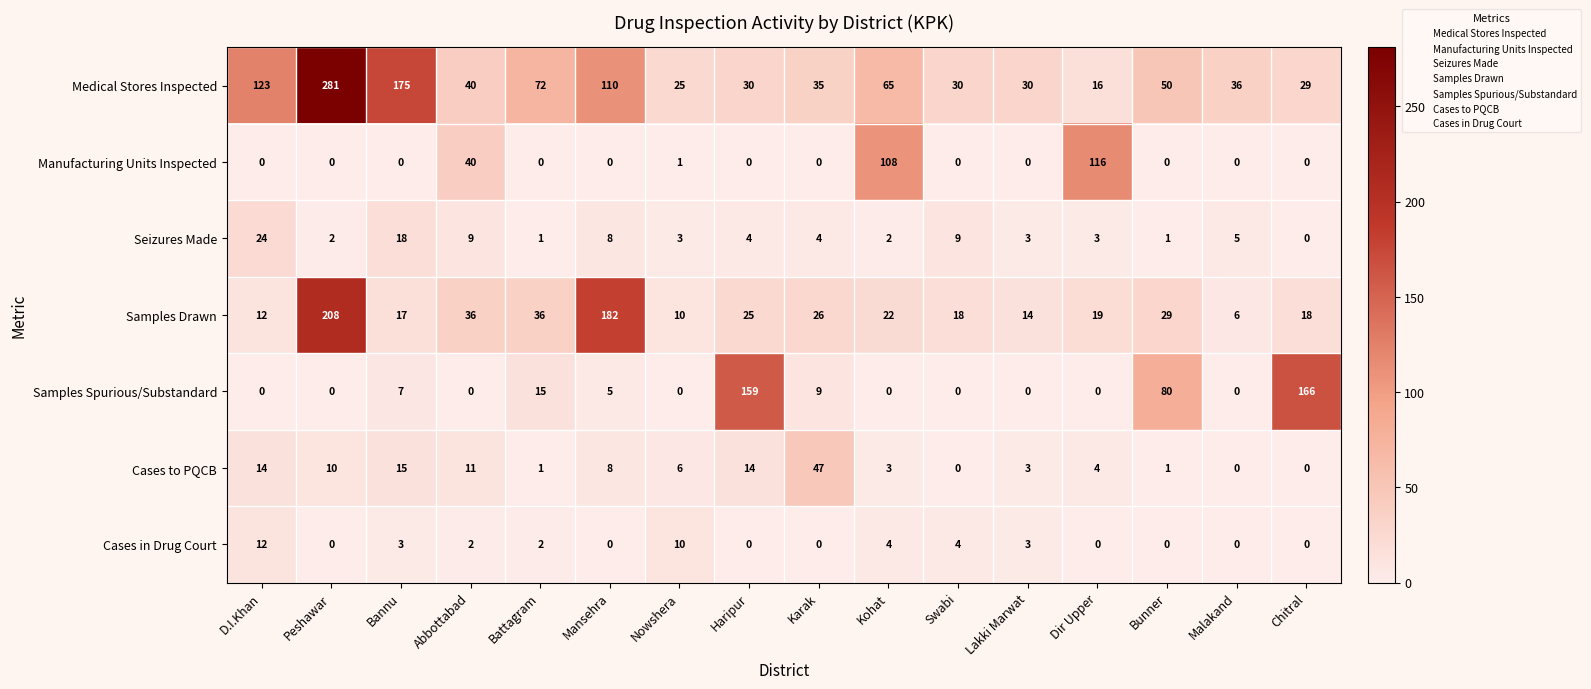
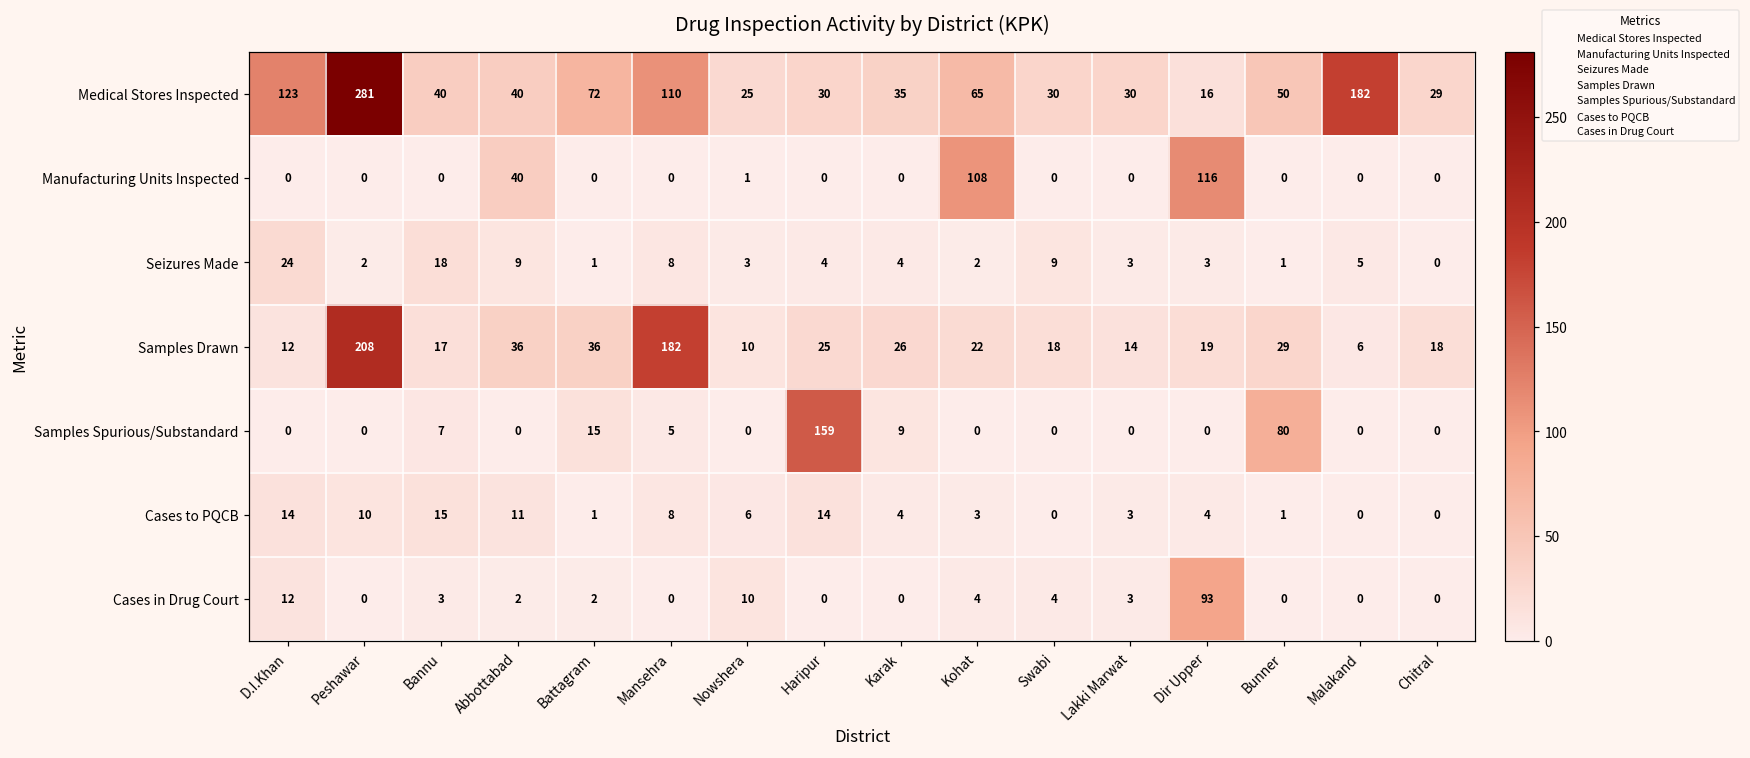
Medical Stores Inspected, Bannu: 175 -> 40
Medical Stores Inspected, Malakand: 36 -> 182
Samples Spurious/Substandard, Chitral: 166 -> 0
Cases to PQCB, Karak: 47 -> 4
Cases in Drug Court, Dir Upper: 0 -> 93
